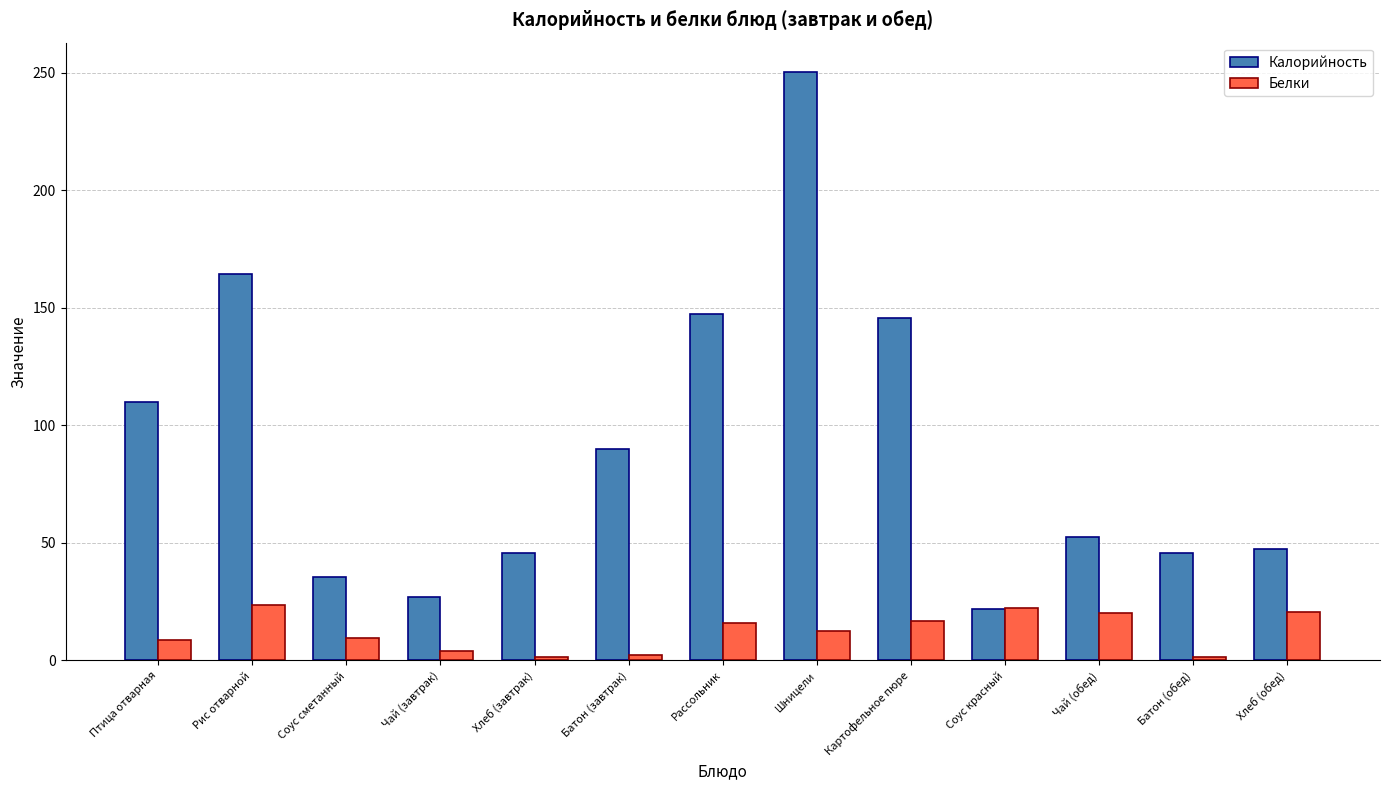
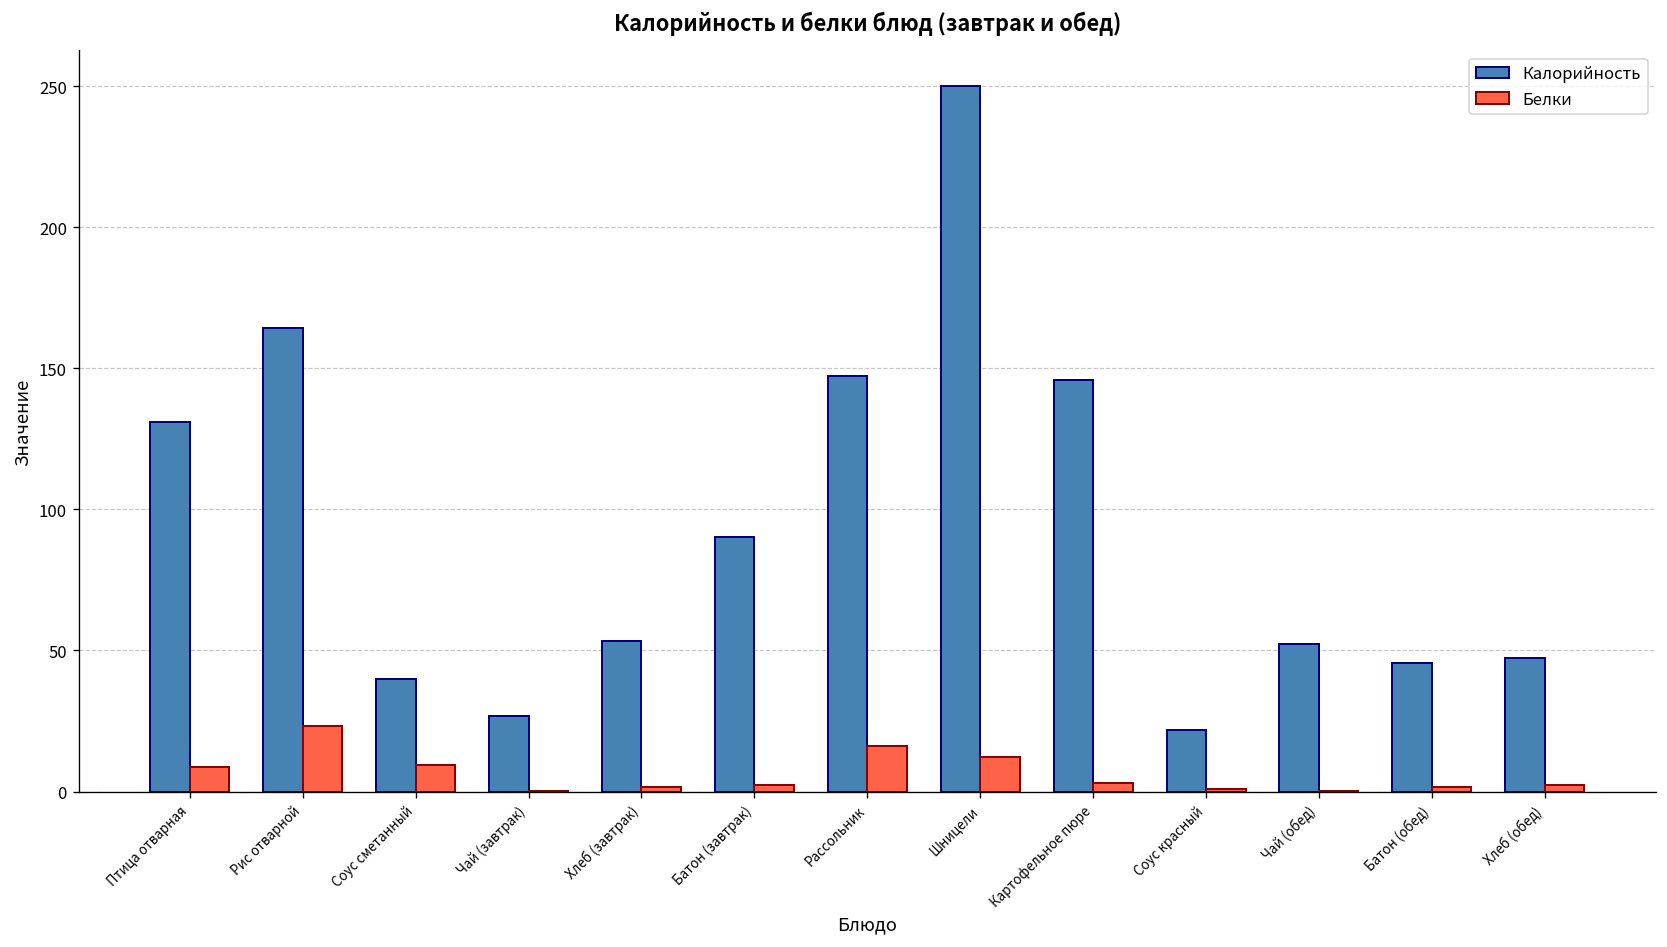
Калорийность, Птица отварная: 110 -> 131
Калорийность, Соус сметанный: 36 -> 40
Белки, Чай (завтрак): 4 -> 0
Калорийность, Хлеб (завтрак): 46 -> 53
Белки, Картофельное пюре: 17 -> 3
Белки, Соус красный: 22 -> 1
Белки, Чай (обед): 20 -> 0
Белки, Хлеб (обед): 20 -> 2
